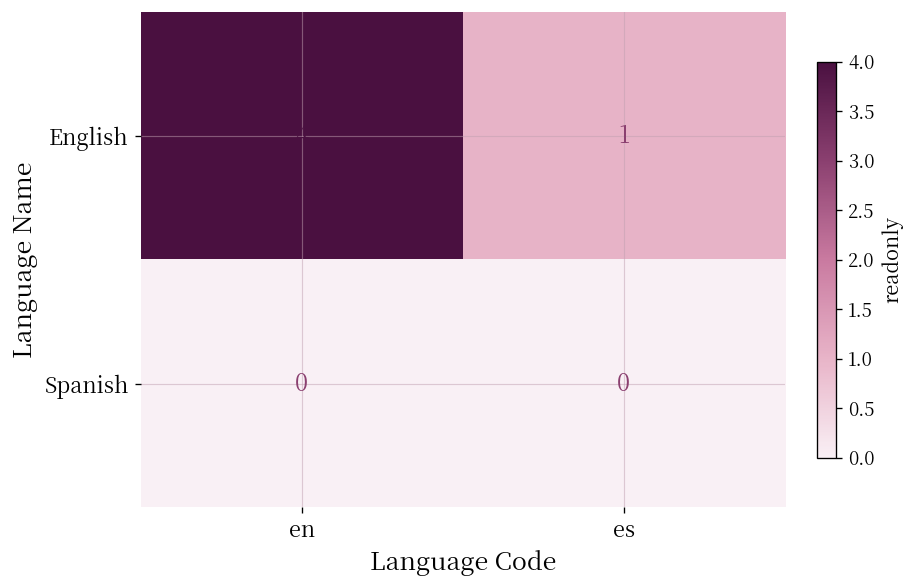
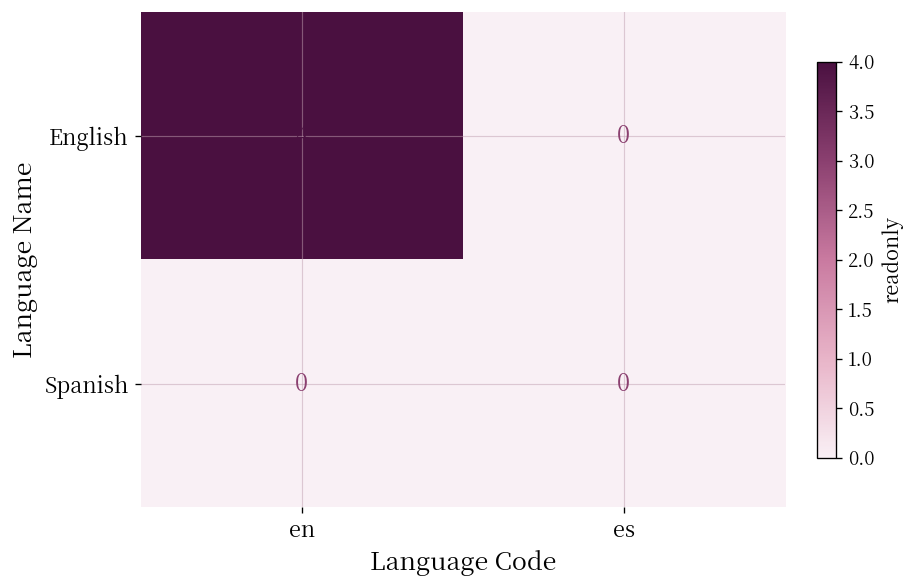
English, es: 1 -> 0
